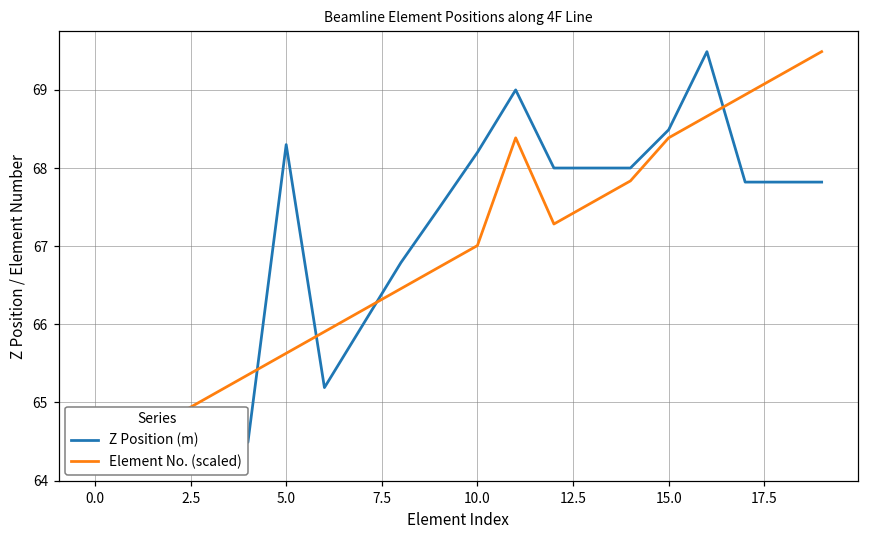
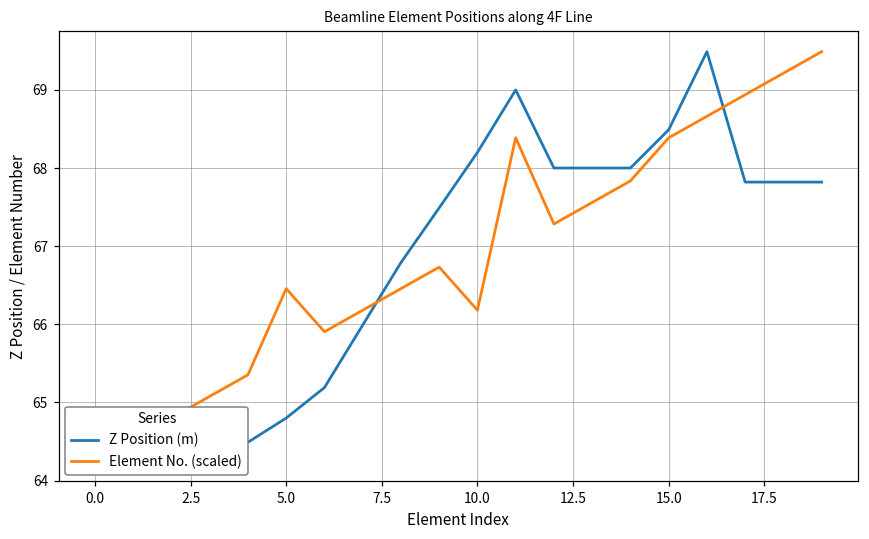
Z Position (m), 5.0: 68.3 -> 64.8
Element No. (scaled), 5.0: 65.6 -> 66.5
Element No. (scaled), 10.0: 67.0 -> 66.2
